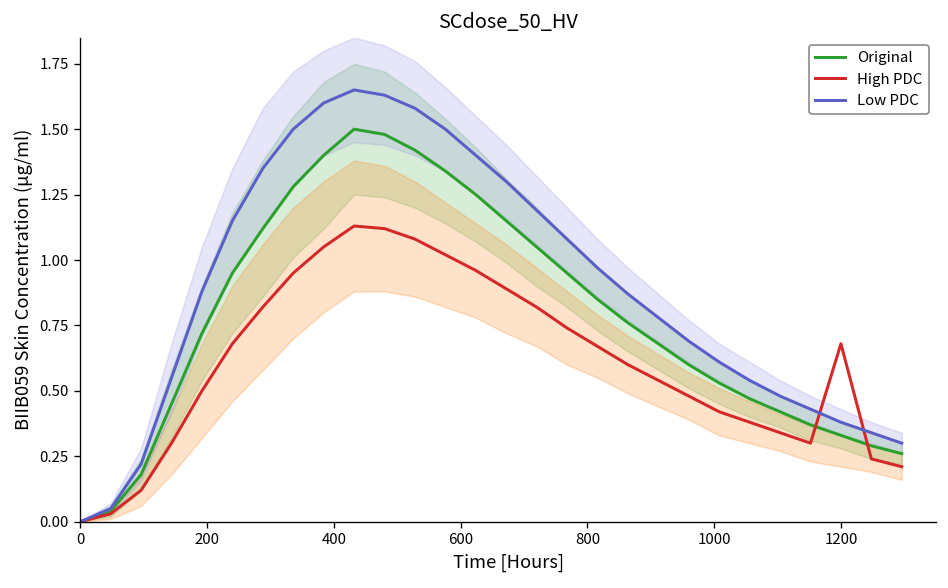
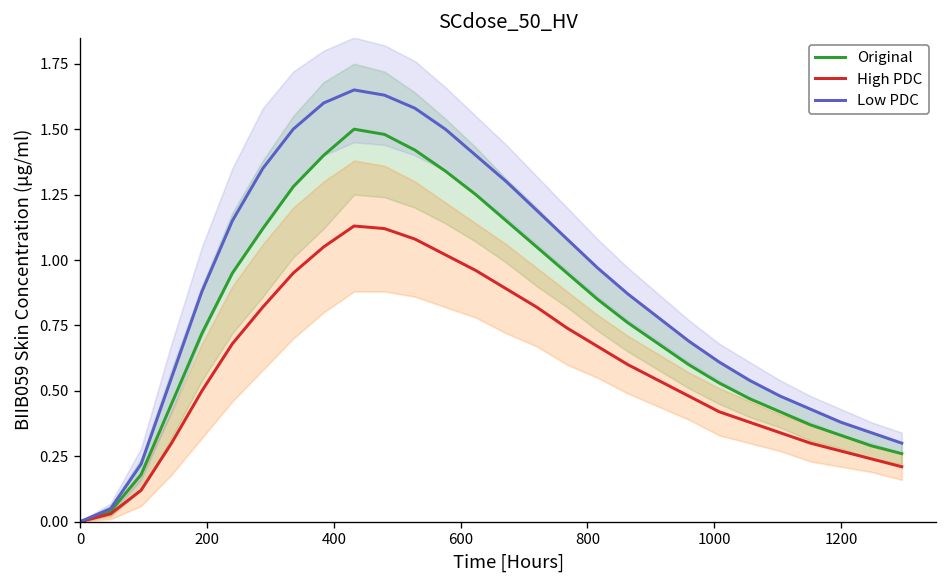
High PDC, 1200: 0.68 -> 0.27
